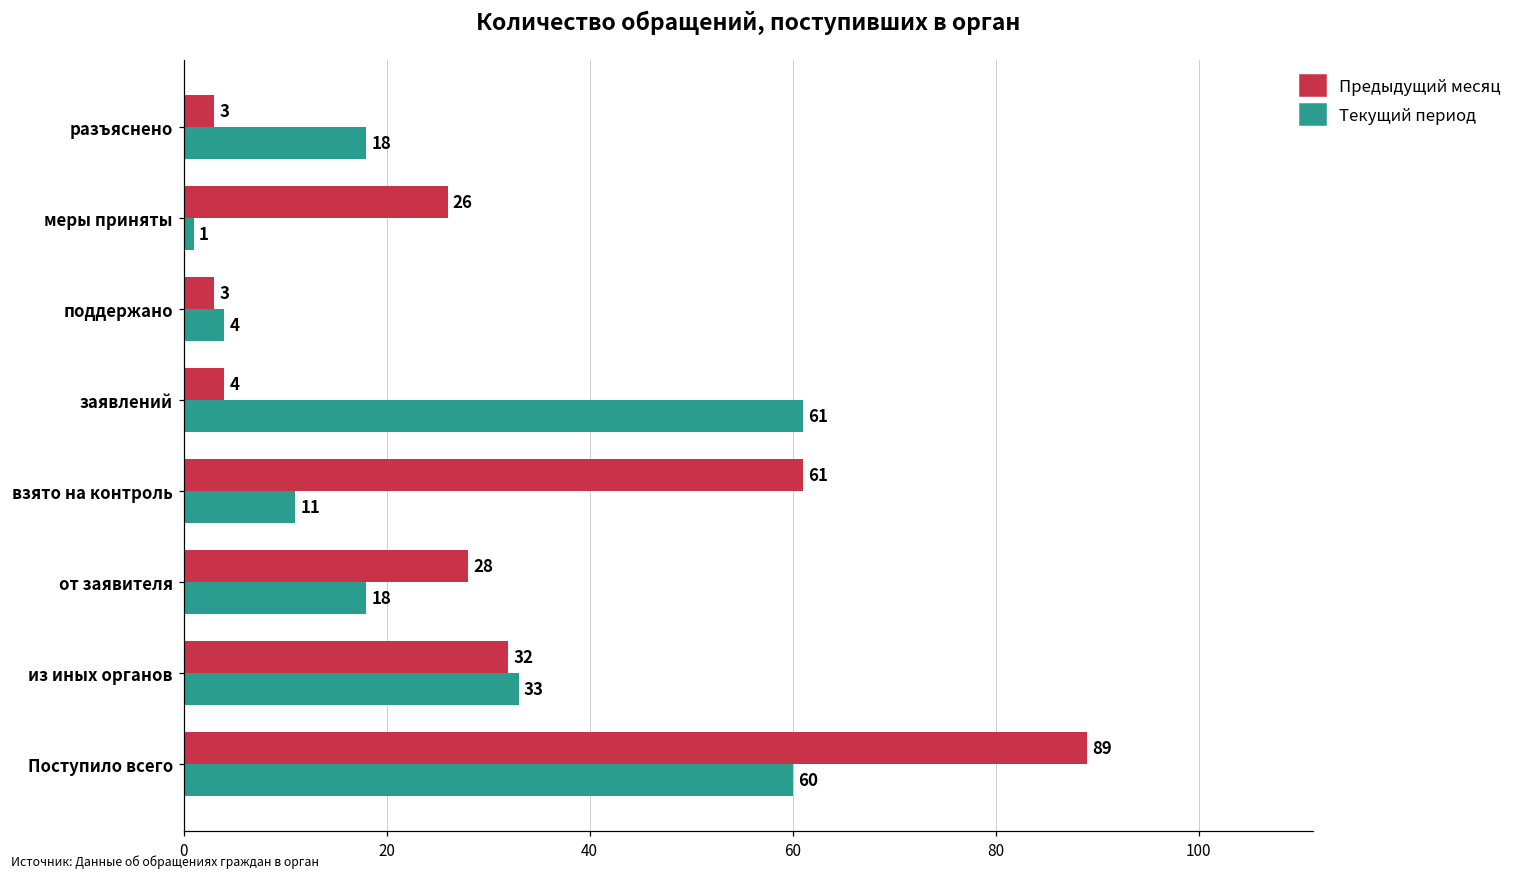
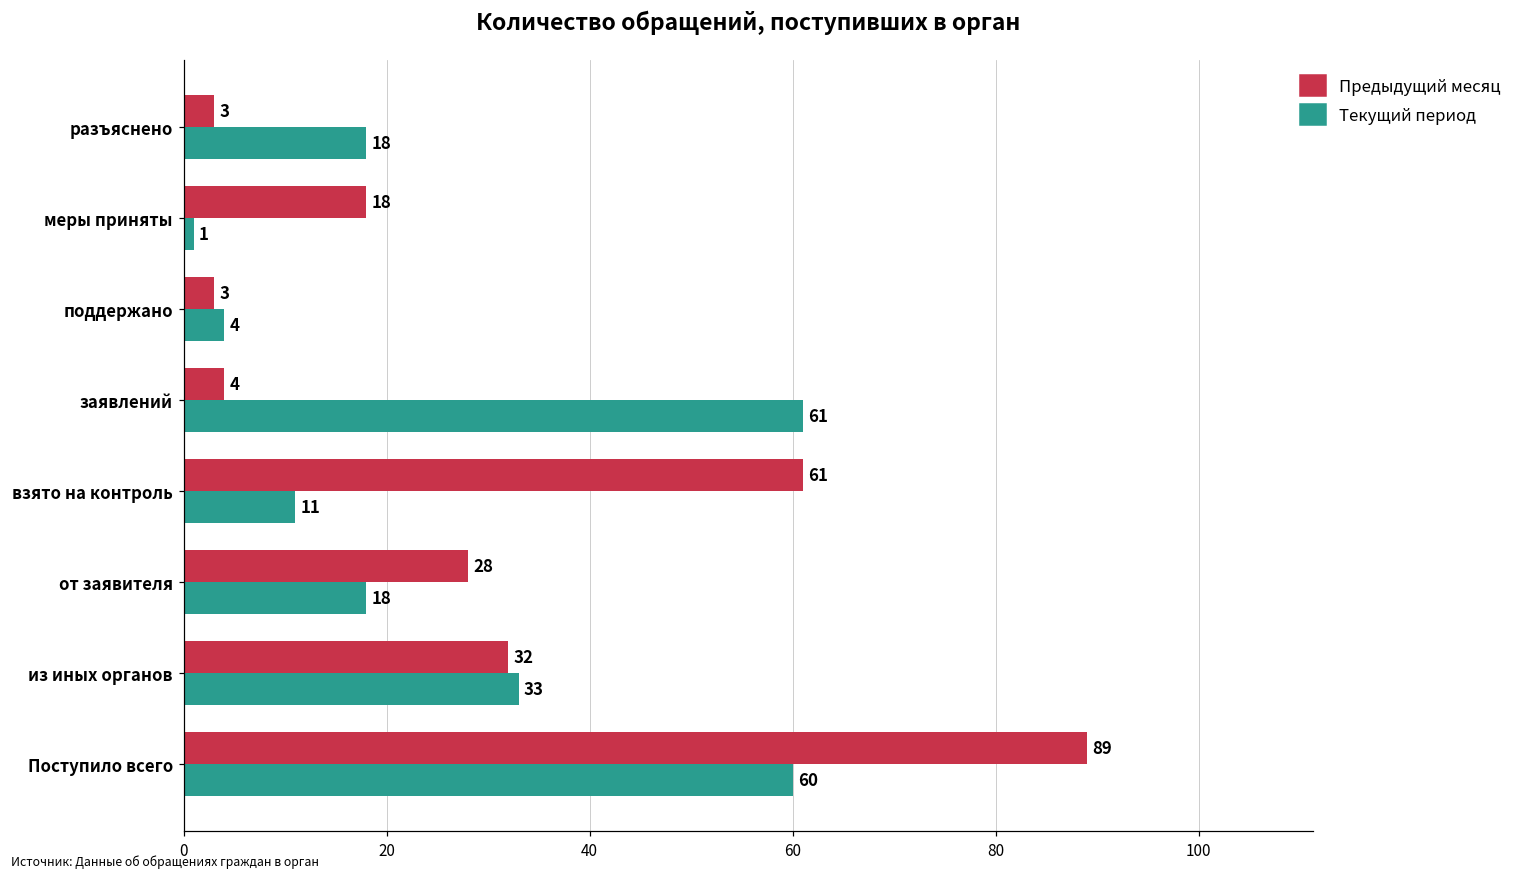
Предыдущий месяц, меры приняты: 26 -> 18
